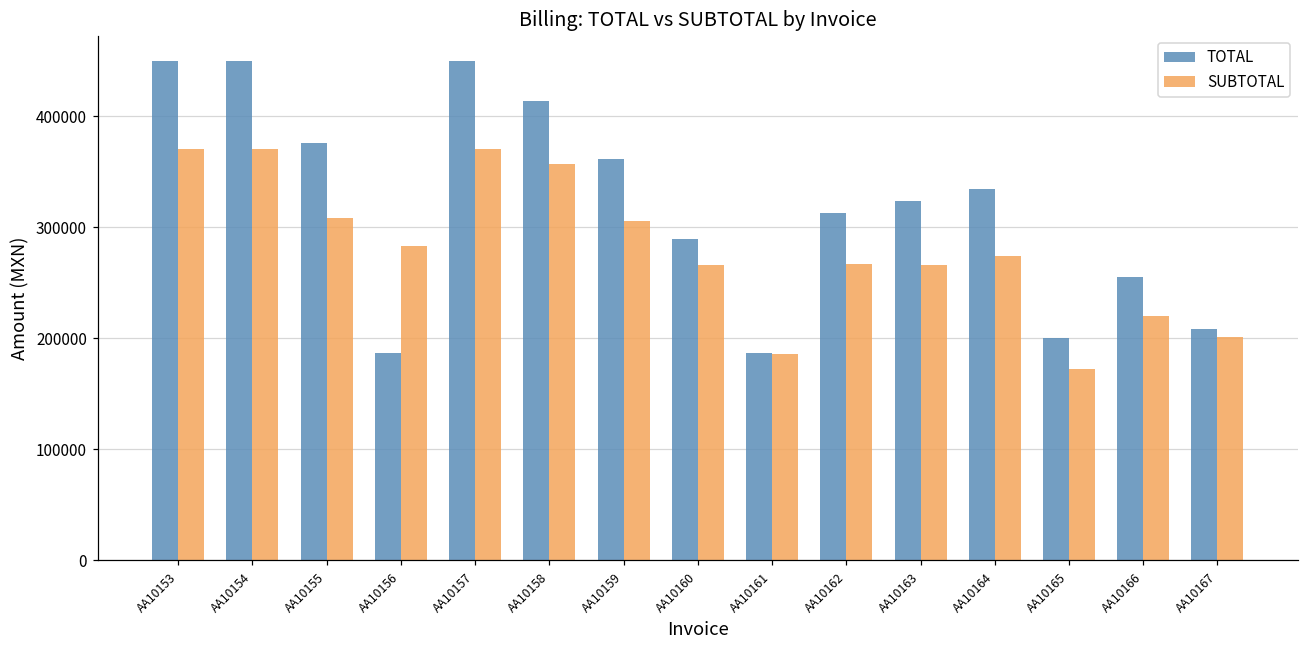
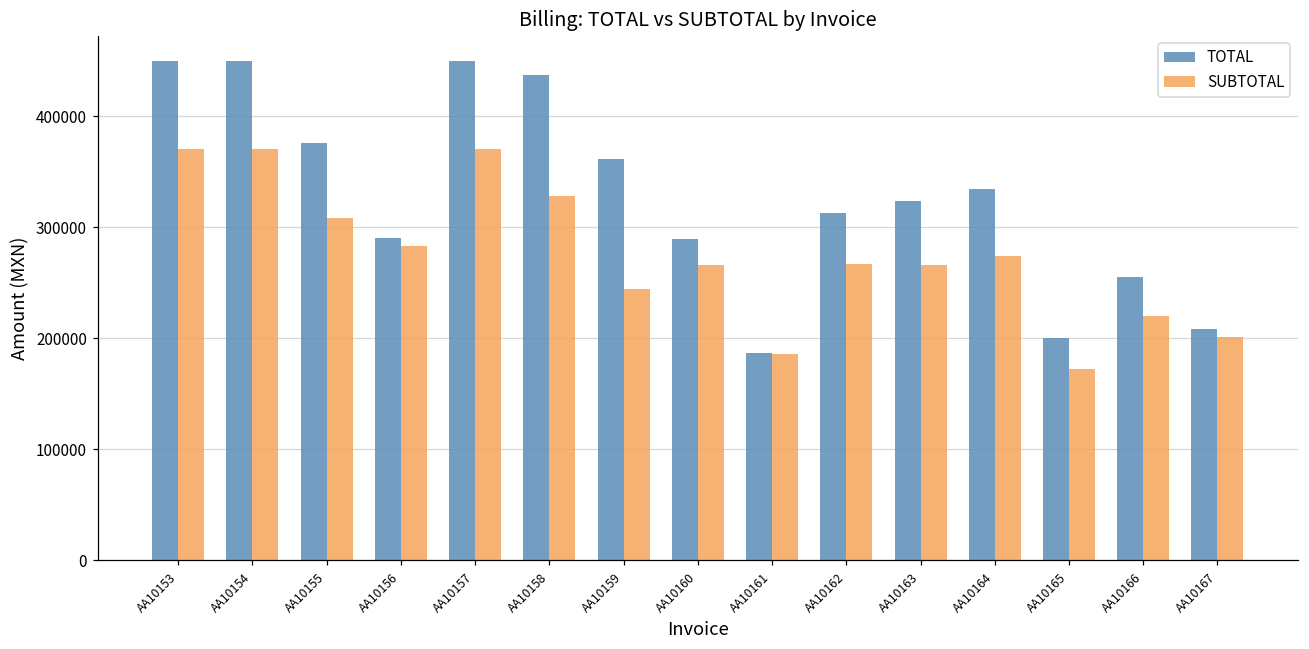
TOTAL, AA10156: 186000 -> 290000
TOTAL, AA10158: 414000 -> 437000
SUBTOTAL, AA10158: 357000 -> 328000
SUBTOTAL, AA10159: 306000 -> 245000
